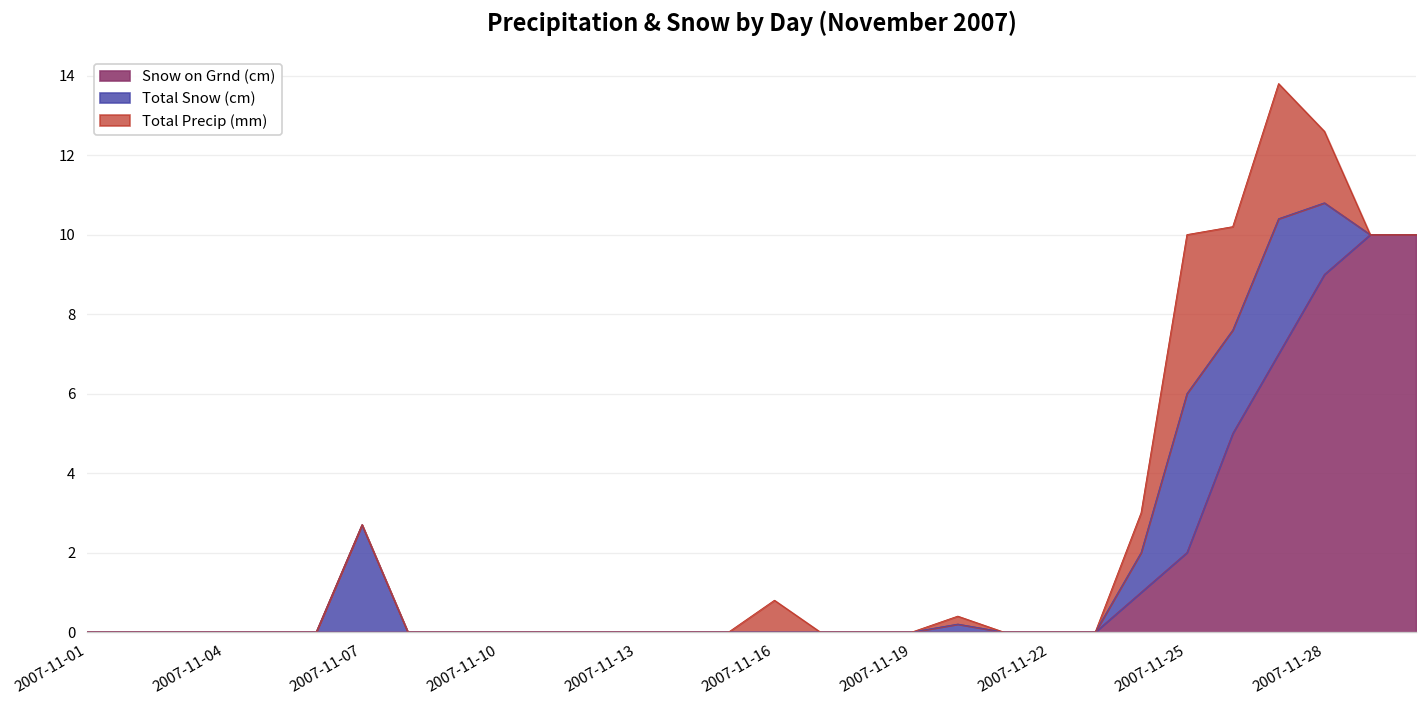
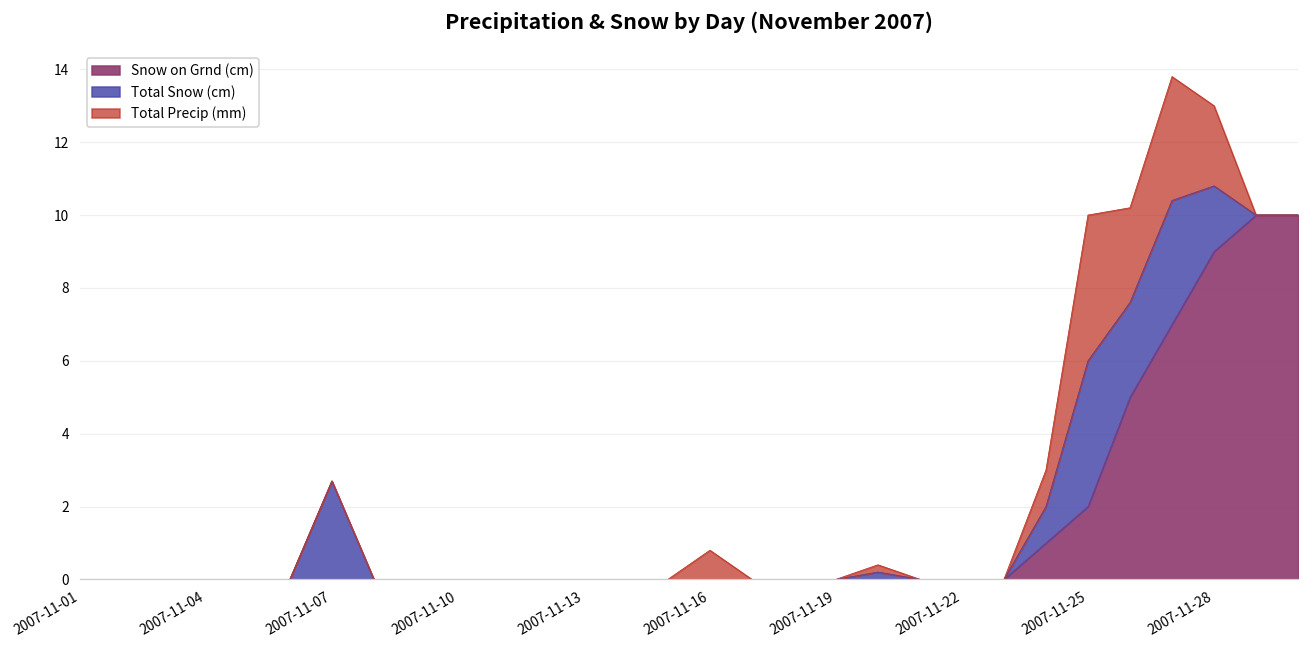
Total Precip (mm), 2007-11-28: 1.8 -> 2.2
